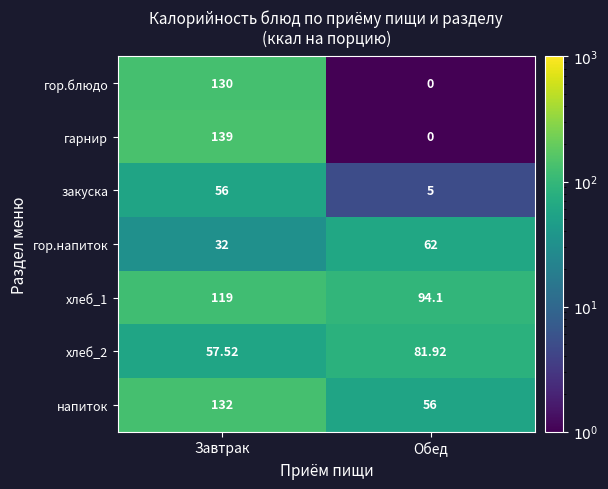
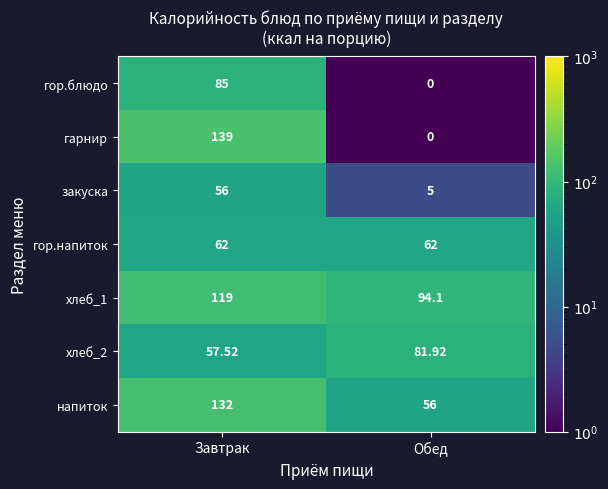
гор.блюдо, Завтрак: 130 -> 85
гор.напиток, Завтрак: 32 -> 62
